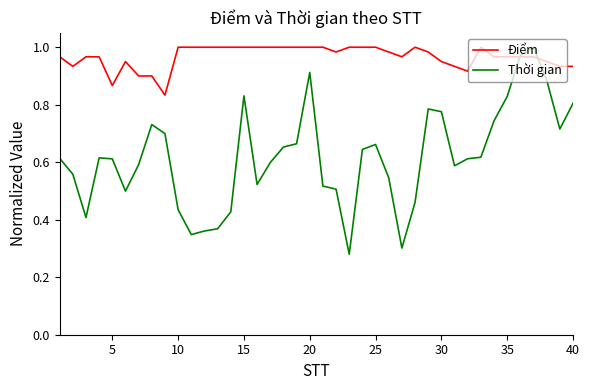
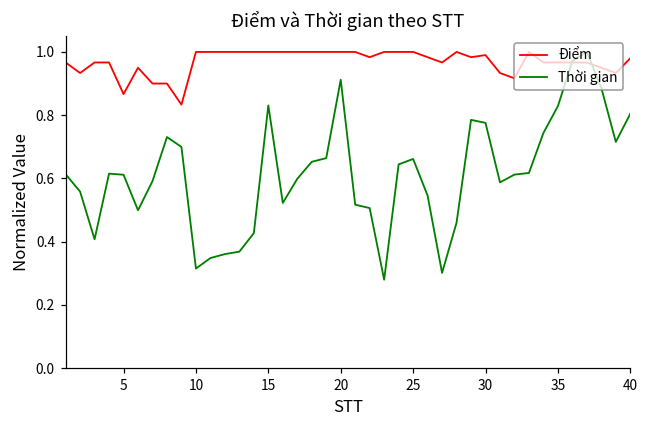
Thời gian, 10: 0.43 -> 0.32
Điểm, 30: 0.95 -> 0.99
Điểm, 40: 0.93 -> 0.98
